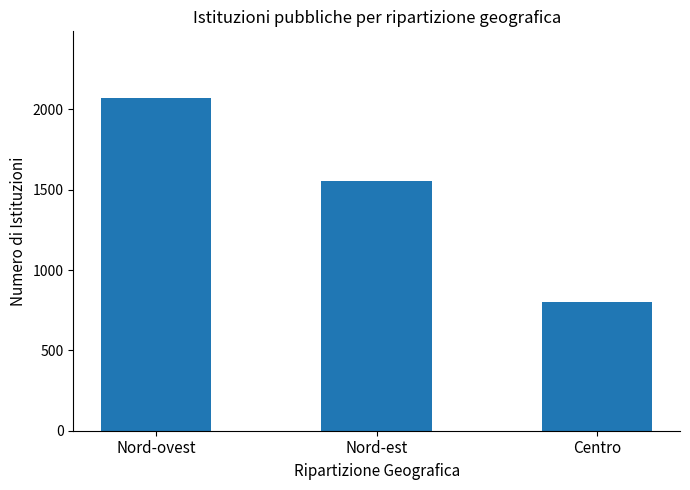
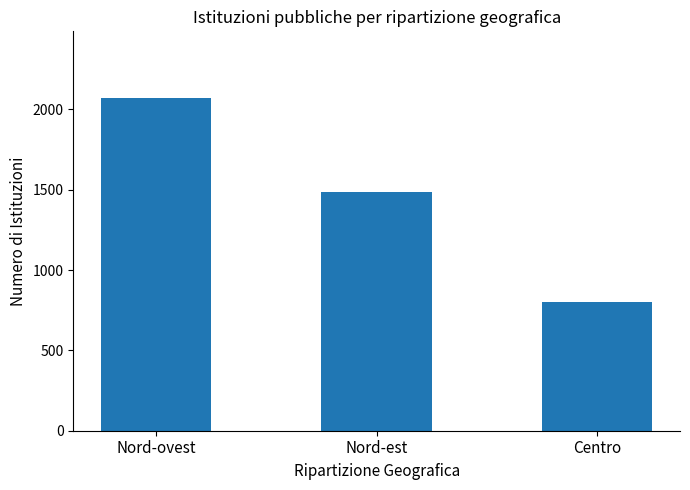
Nord-est: 1550 -> 1490
